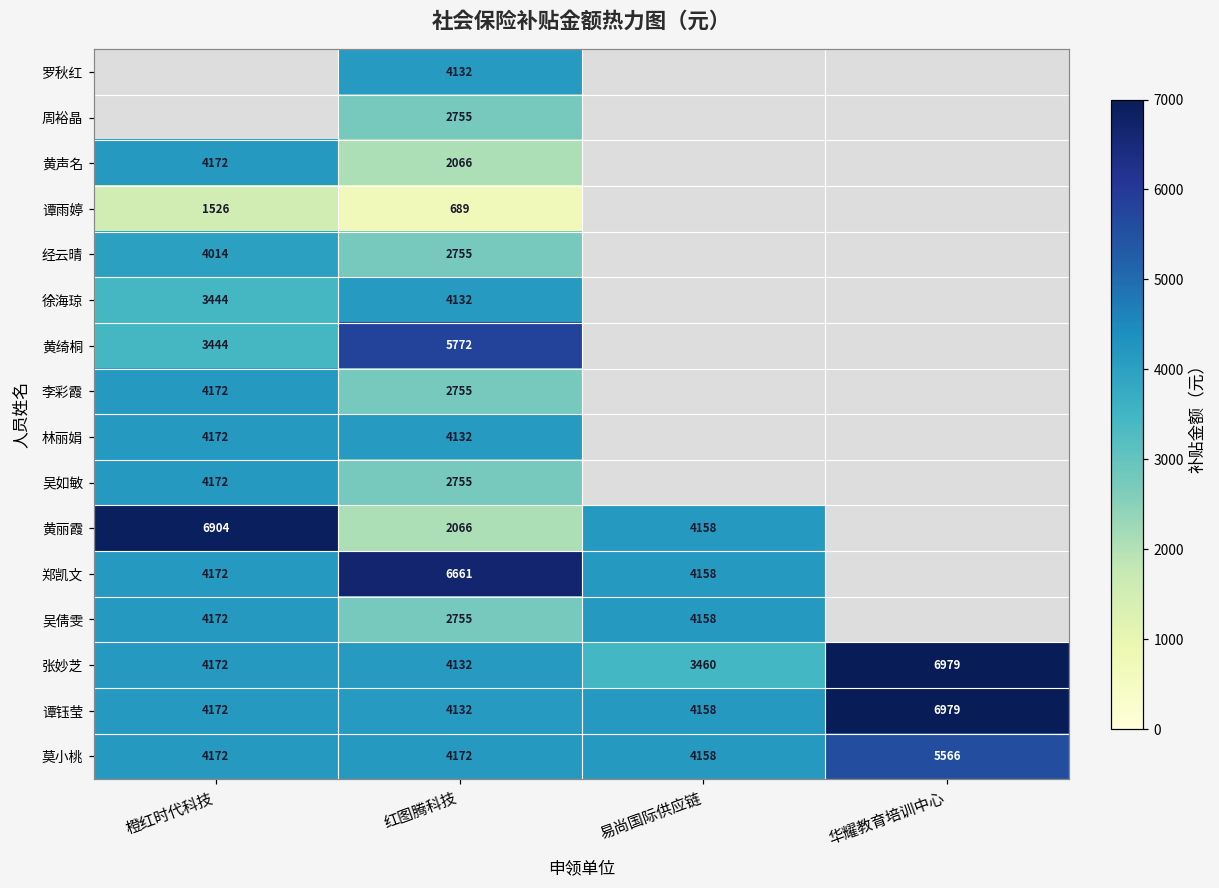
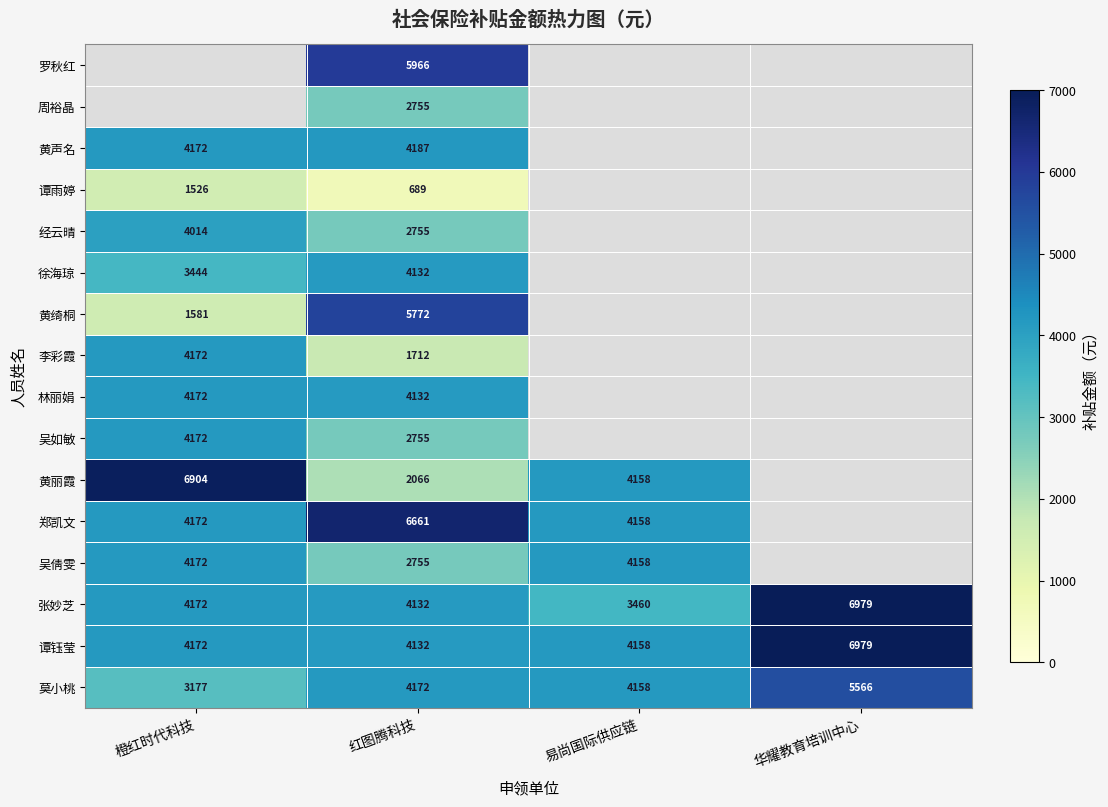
罗秋红, 红图腾科技: 4132 -> 5966
黄声名, 红图腾科技: 2066 -> 4187
黄绮桐, 橙红时代科技: 3444 -> 1581
李彩霞, 红图腾科技: 2755 -> 1712
莫小桃, 橙红时代科技: 4172 -> 3177
